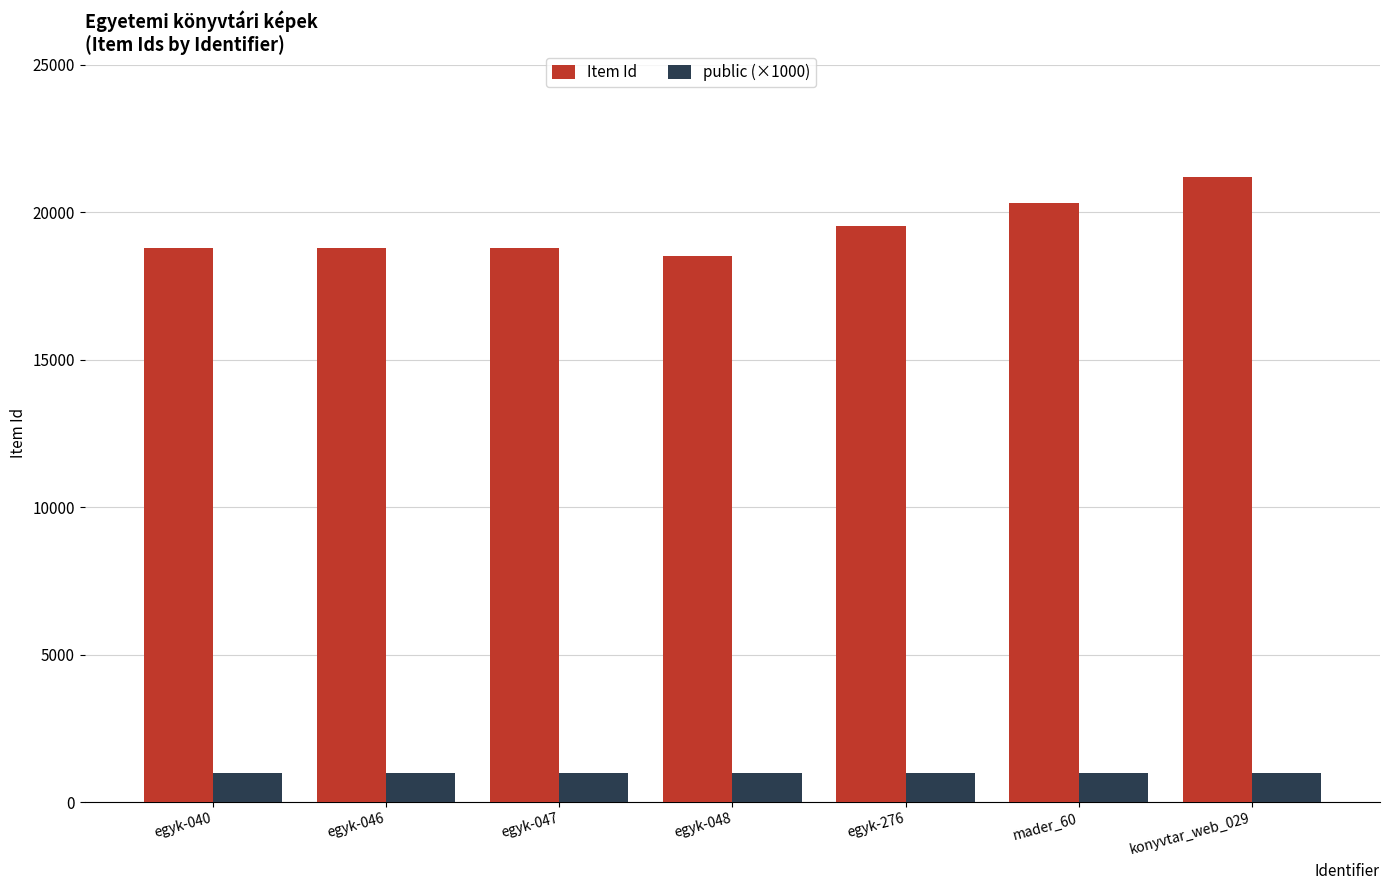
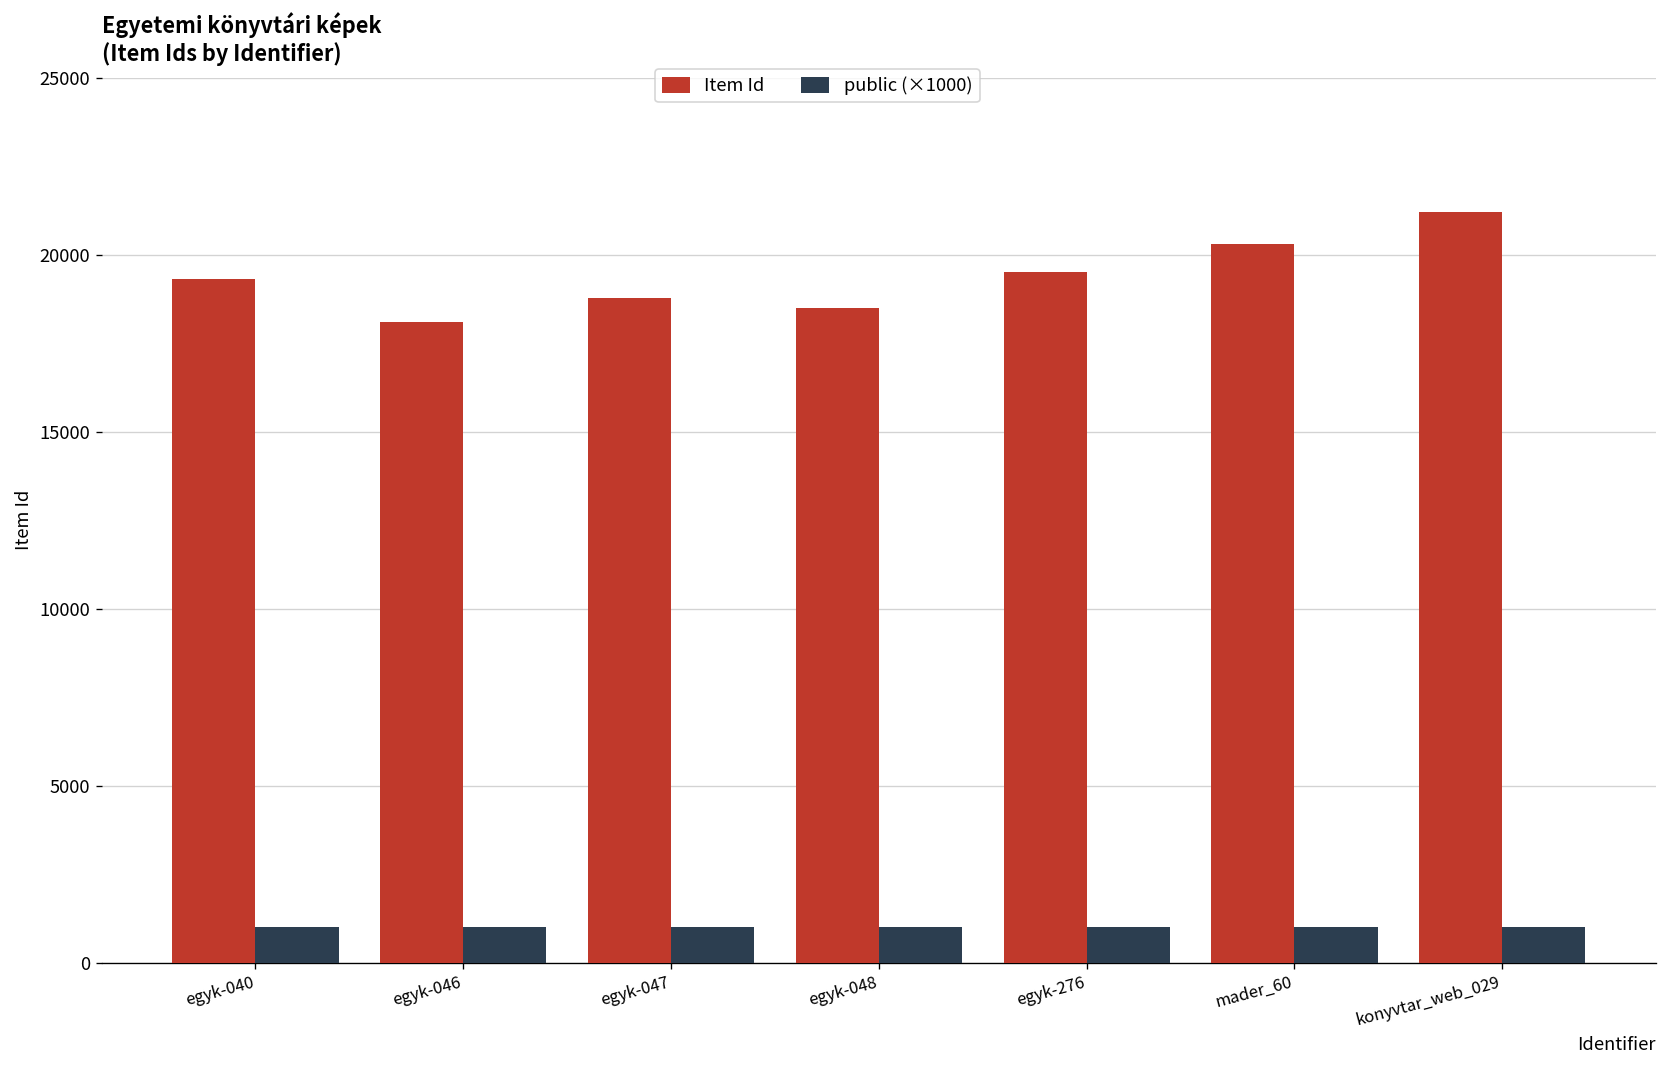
Item Id, egyk-040: 18800 -> 19300
Item Id, egyk-046: 18800 -> 18100
